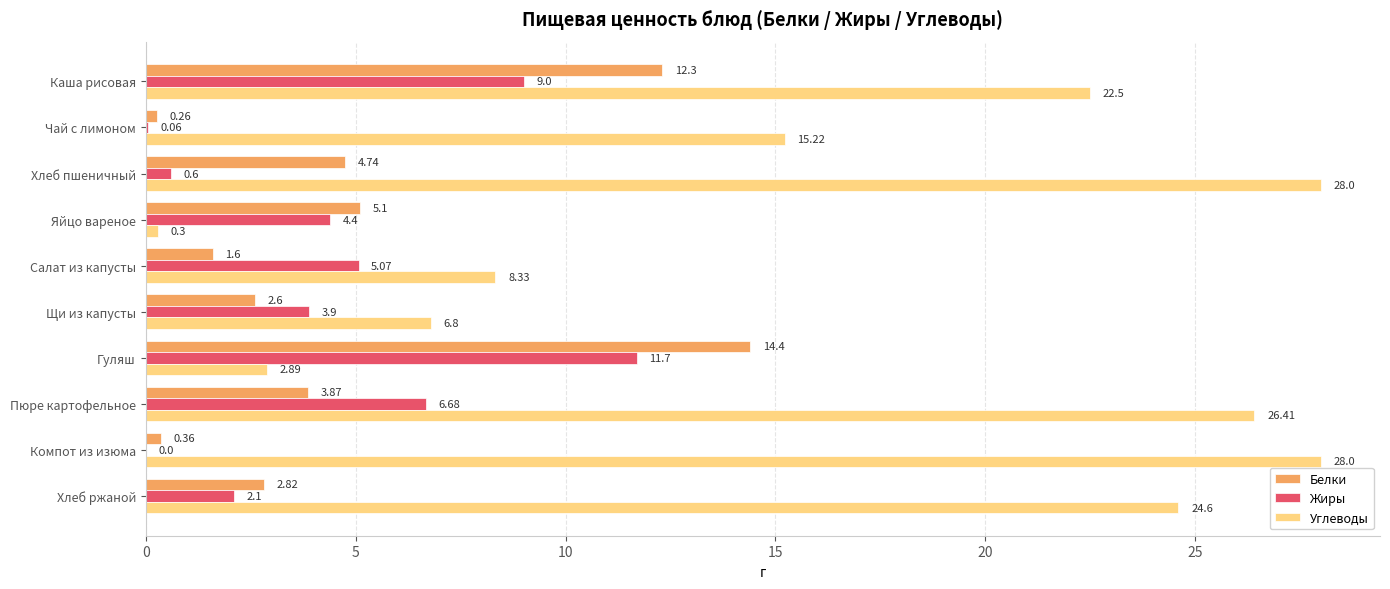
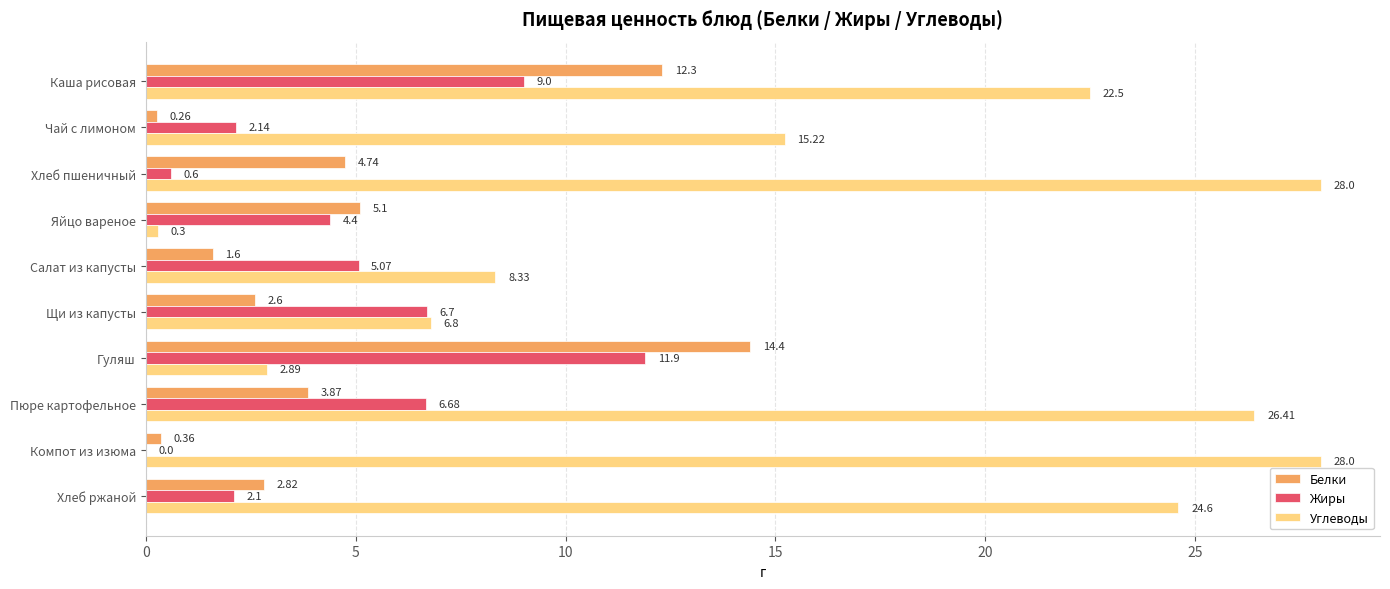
Жиры, Чай с лимоном: 0.06 -> 2.14
Жиры, Щи из капусты: 3.9 -> 6.7
Жиры, Гуляш: 11.7 -> 11.9
